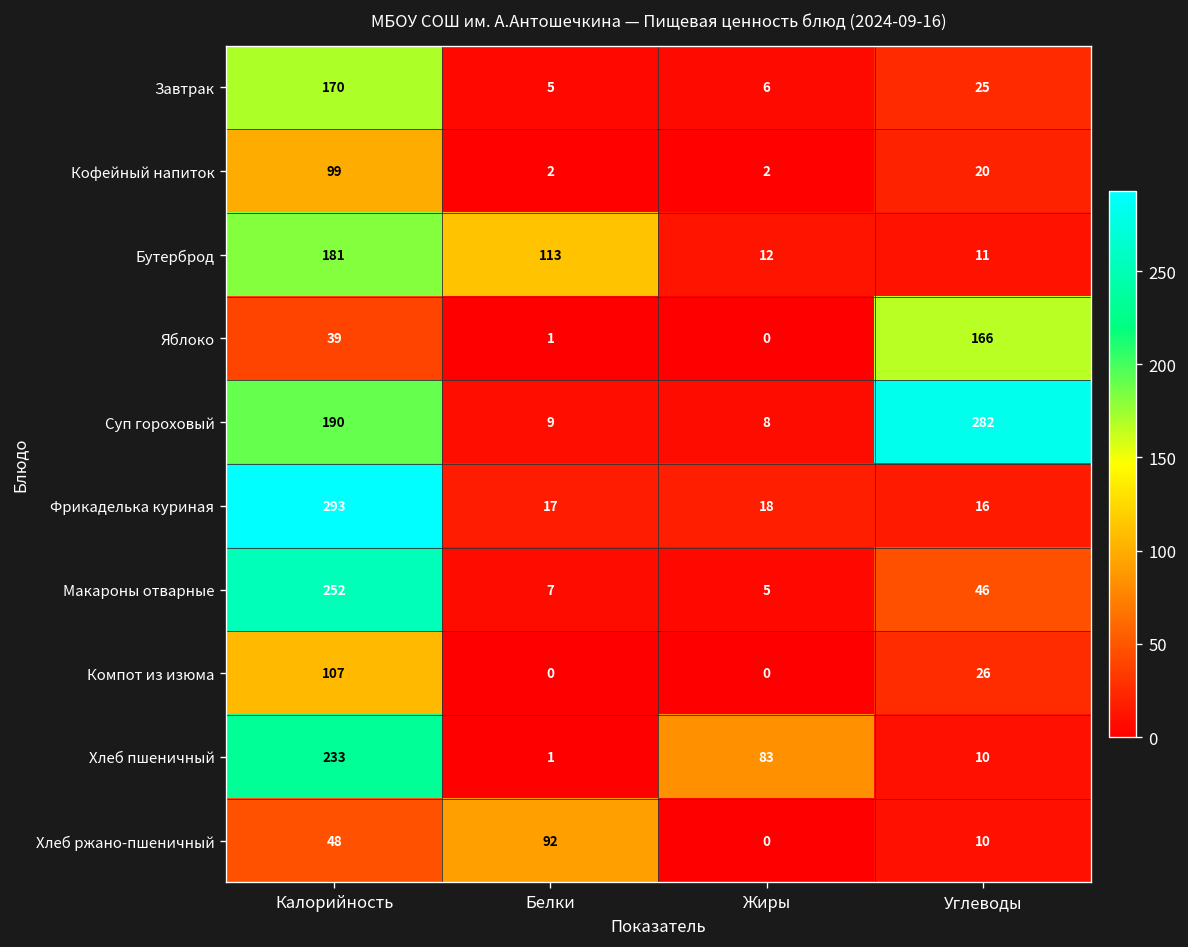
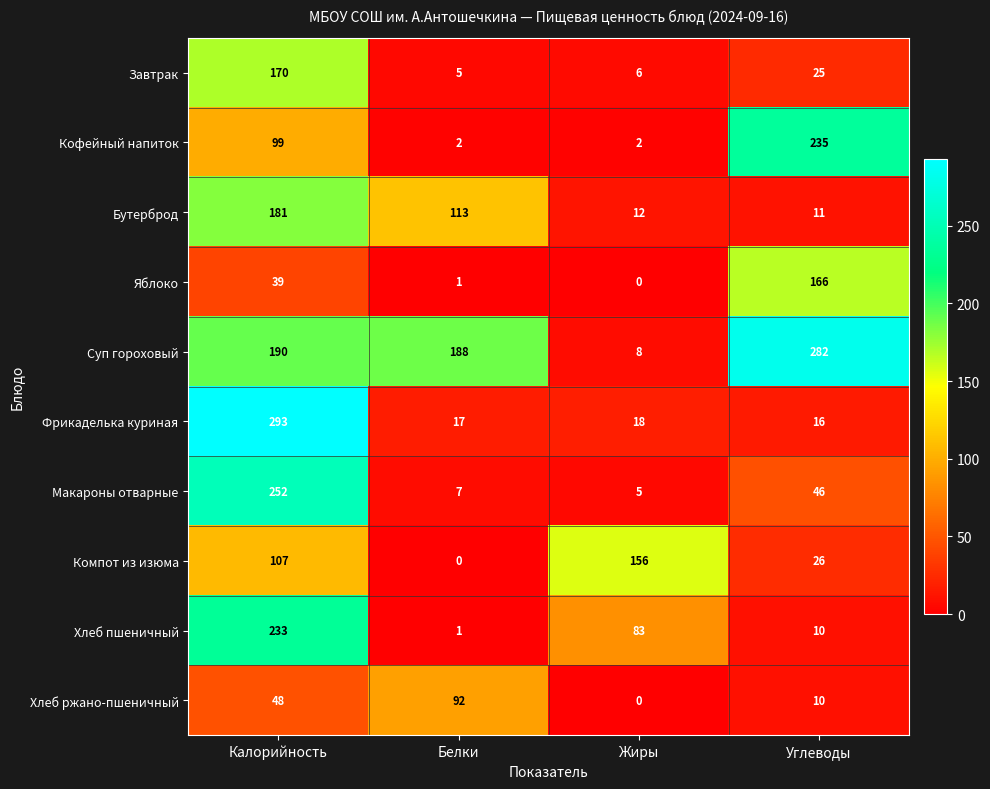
Кофейный напиток, Углеводы: 20 -> 235
Суп гороховый, Белки: 9 -> 188
Компот из изюма, Жиры: 0 -> 156
